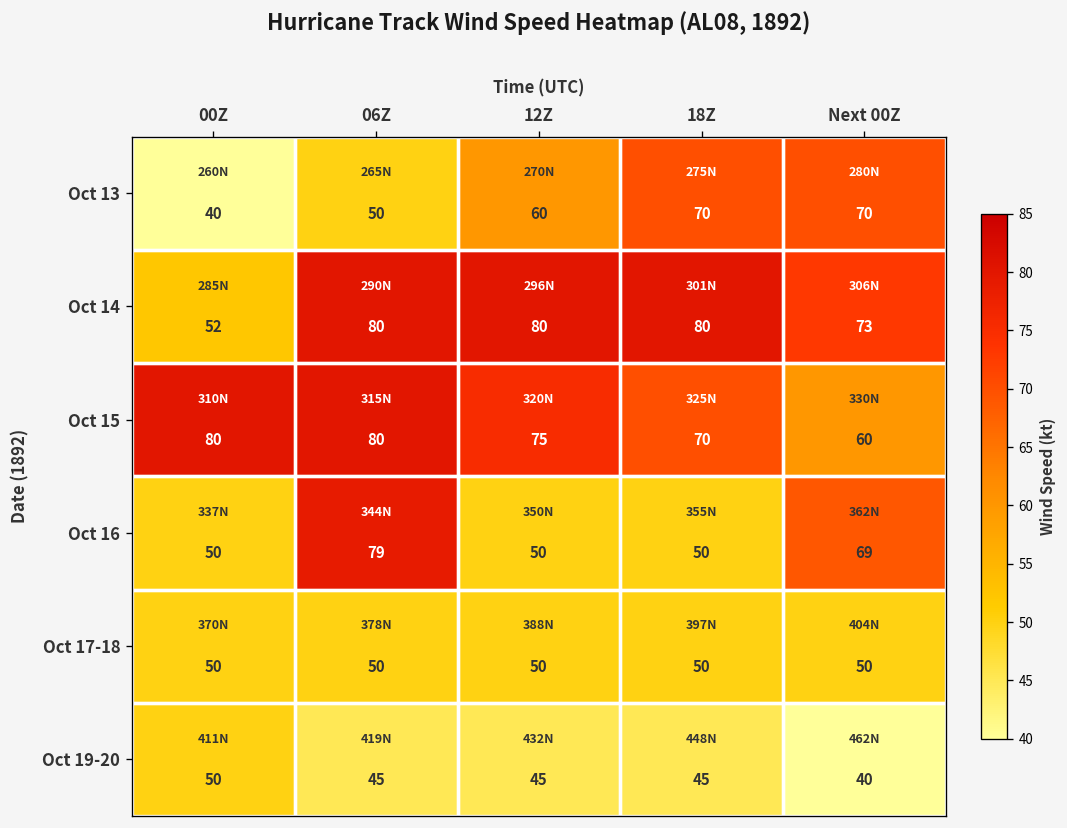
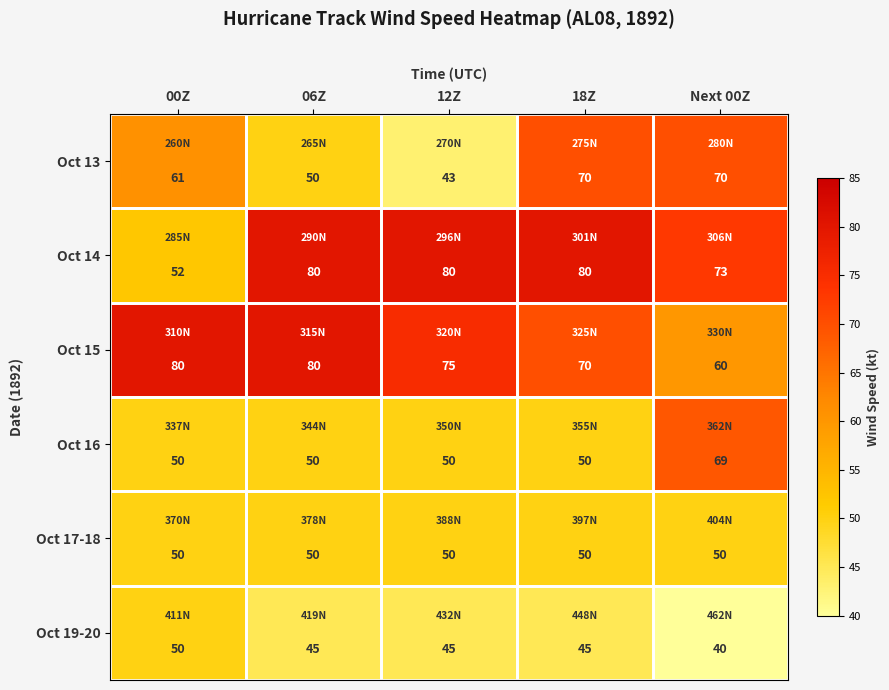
Oct 13, 00Z: 40 -> 61
Oct 13, 12Z: 60 -> 43
Oct 16, 06Z: 79 -> 50
